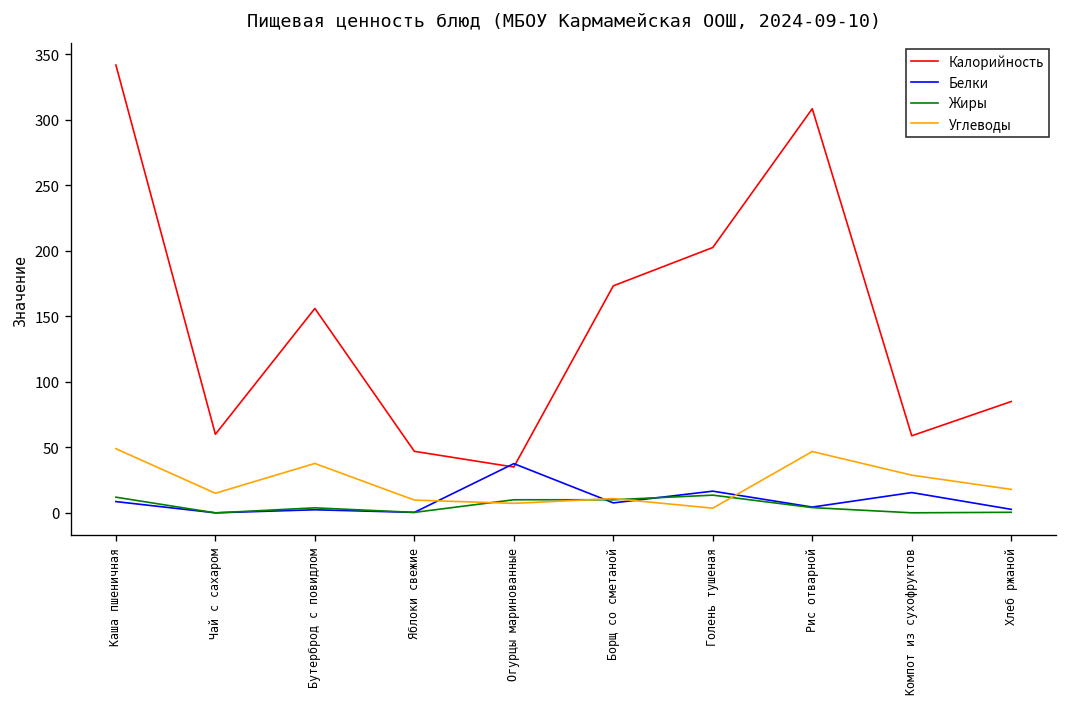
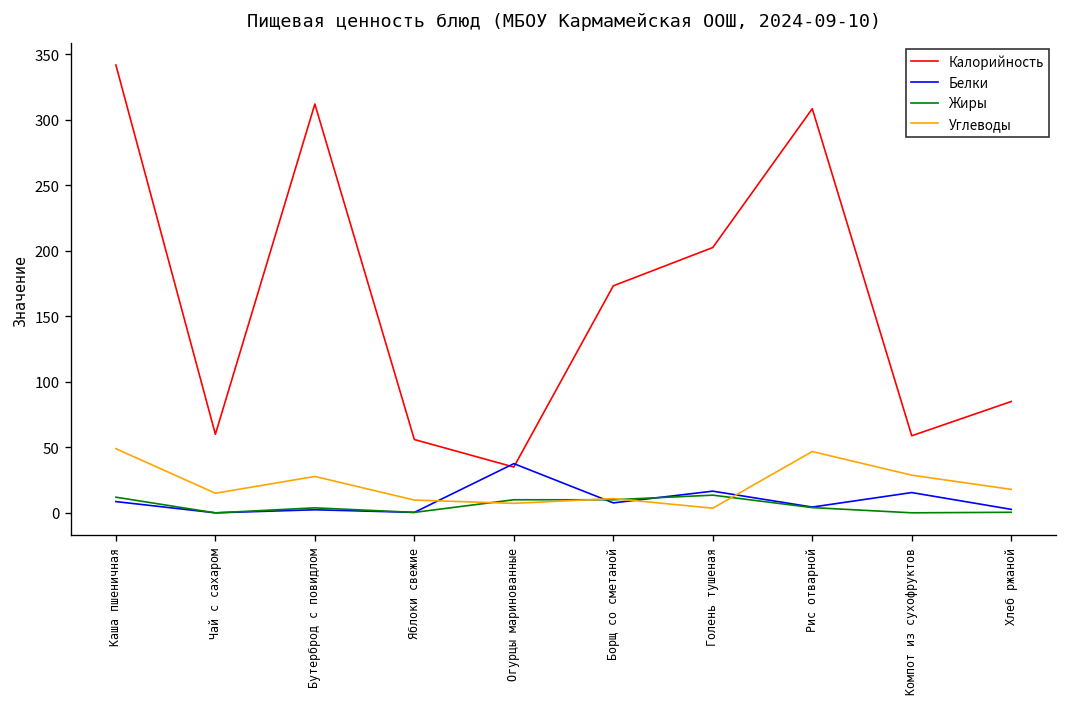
Калорийность, Бутерброд с повидлом: 156 -> 312
Углеводы, Бутерброд с повидлом: 38 -> 28
Калорийность, Яблоки свежие: 47 -> 56
